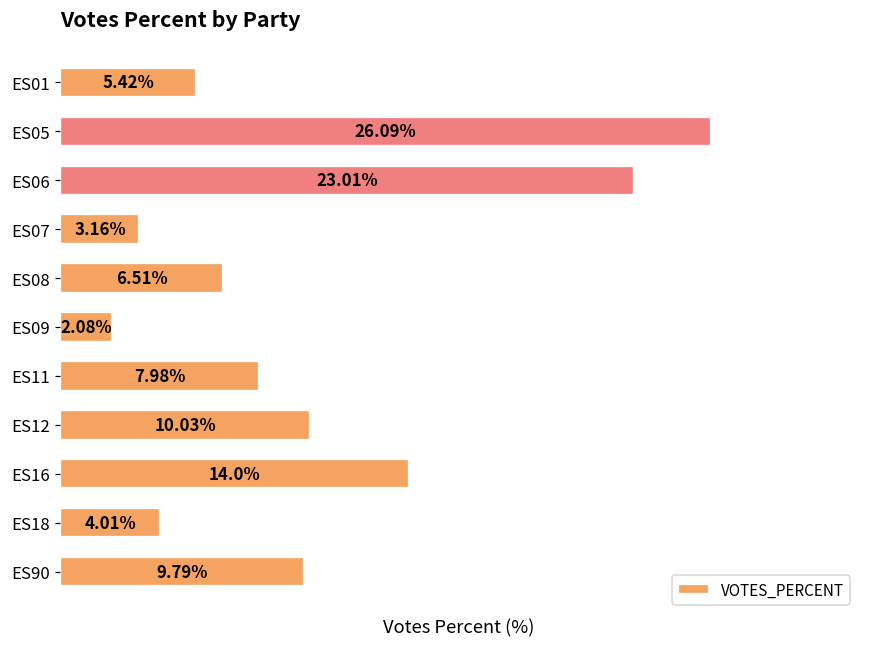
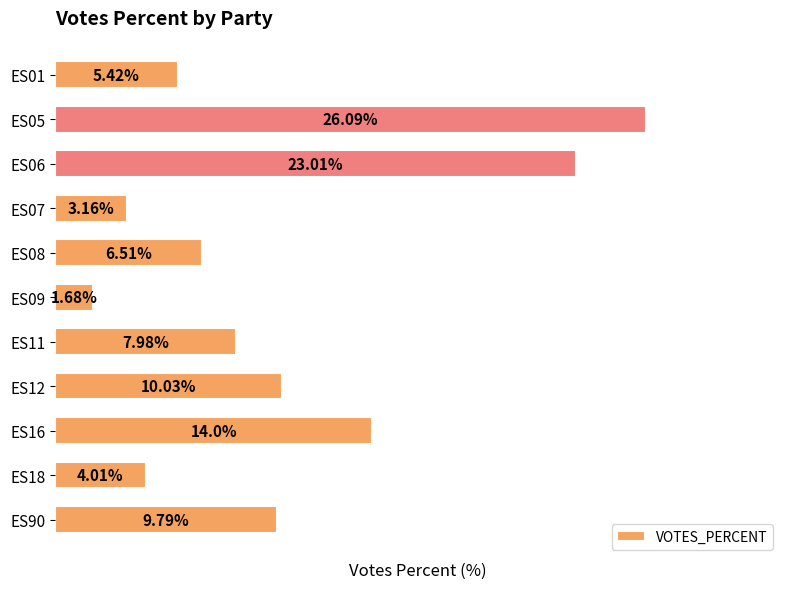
ES09: 2.08% -> 1.68%
